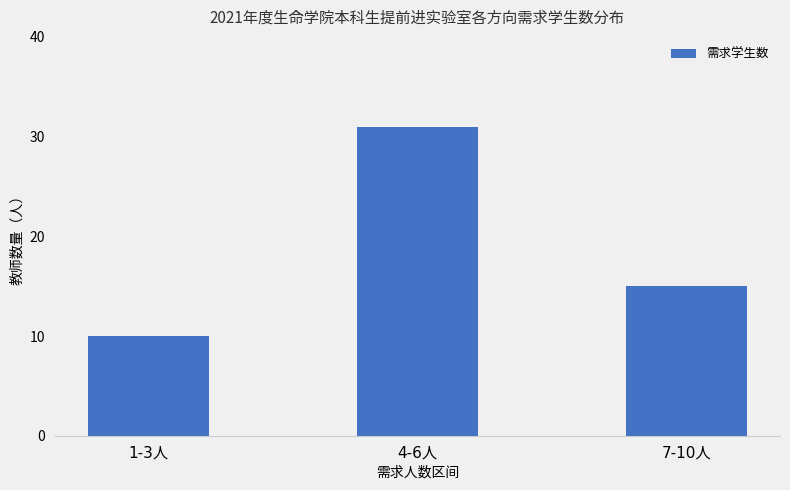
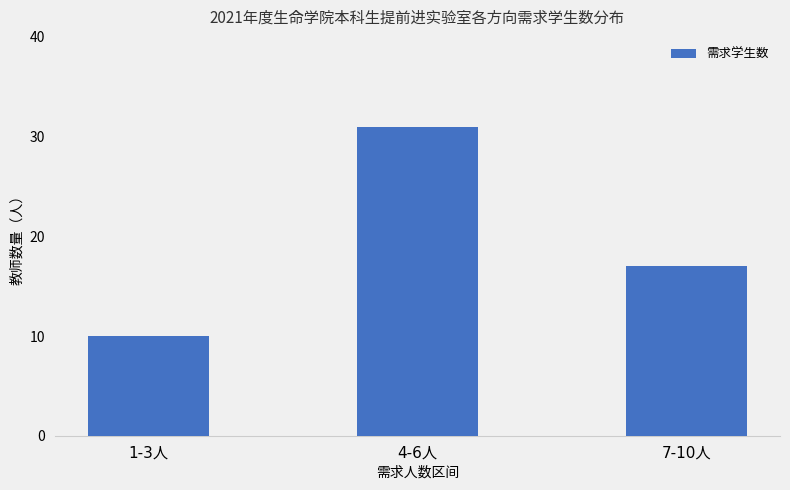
7-10人: 15 -> 17
